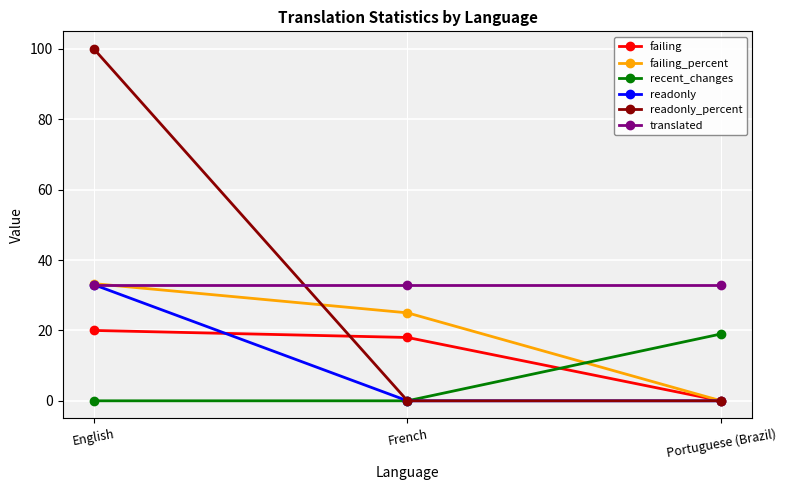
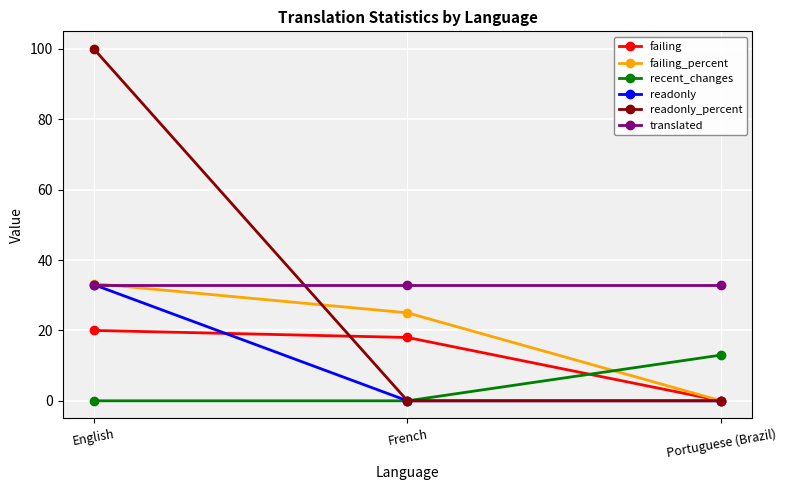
recent_changes, Portuguese (Brazil): 19 -> 13
